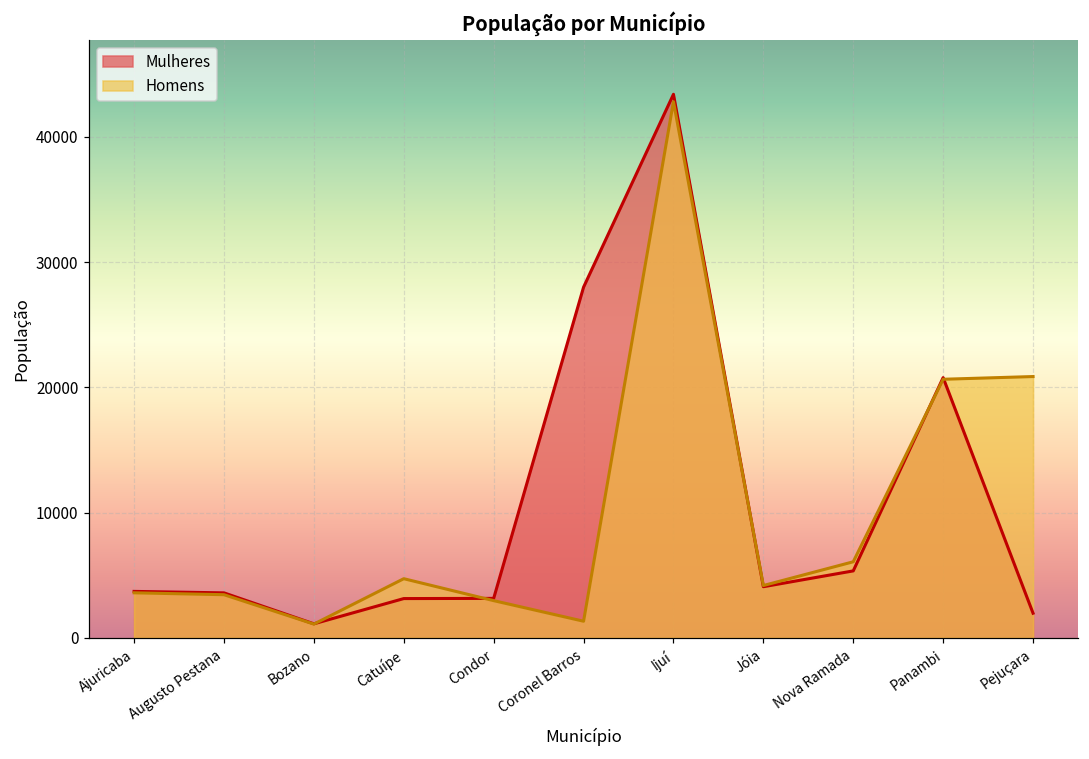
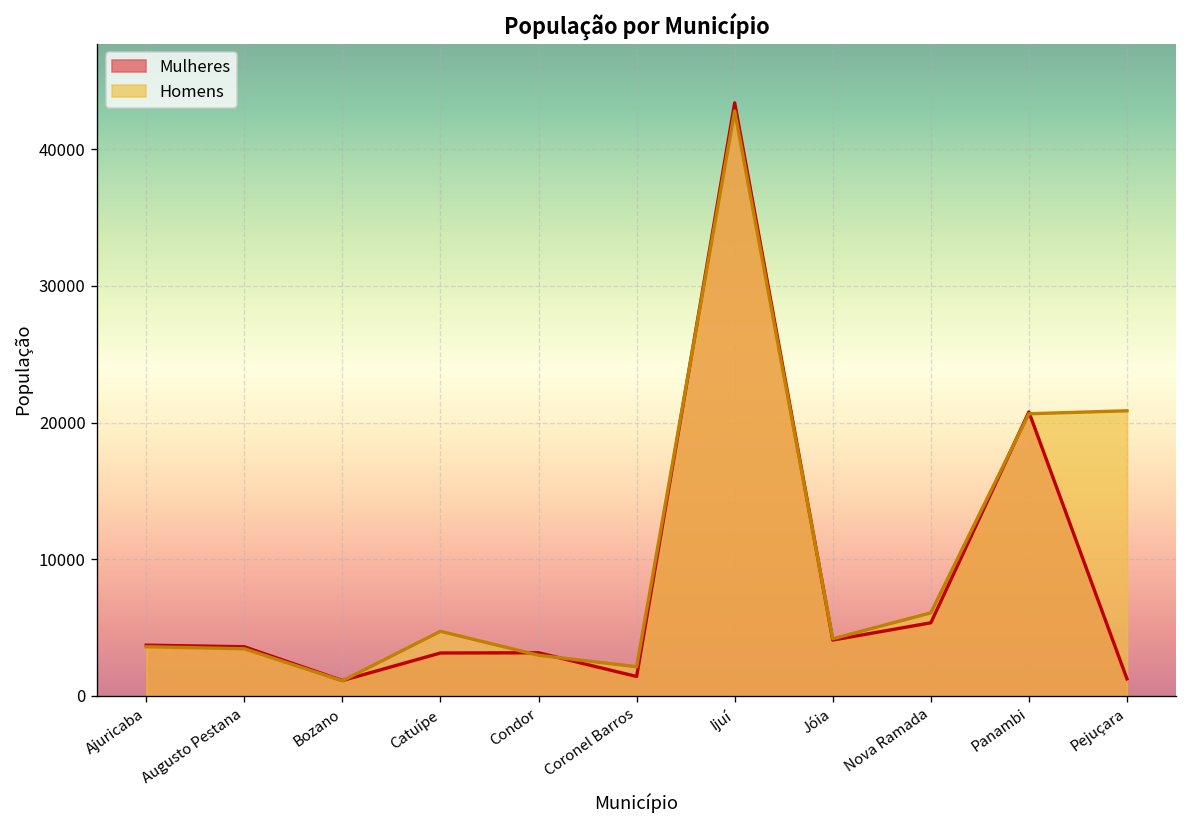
Mulheres, Coronel Barros: 28000 -> 1400
Homens, Coronel Barros: 1300 -> 2100
Mulheres, Pejuçara: 2000 -> 1200
